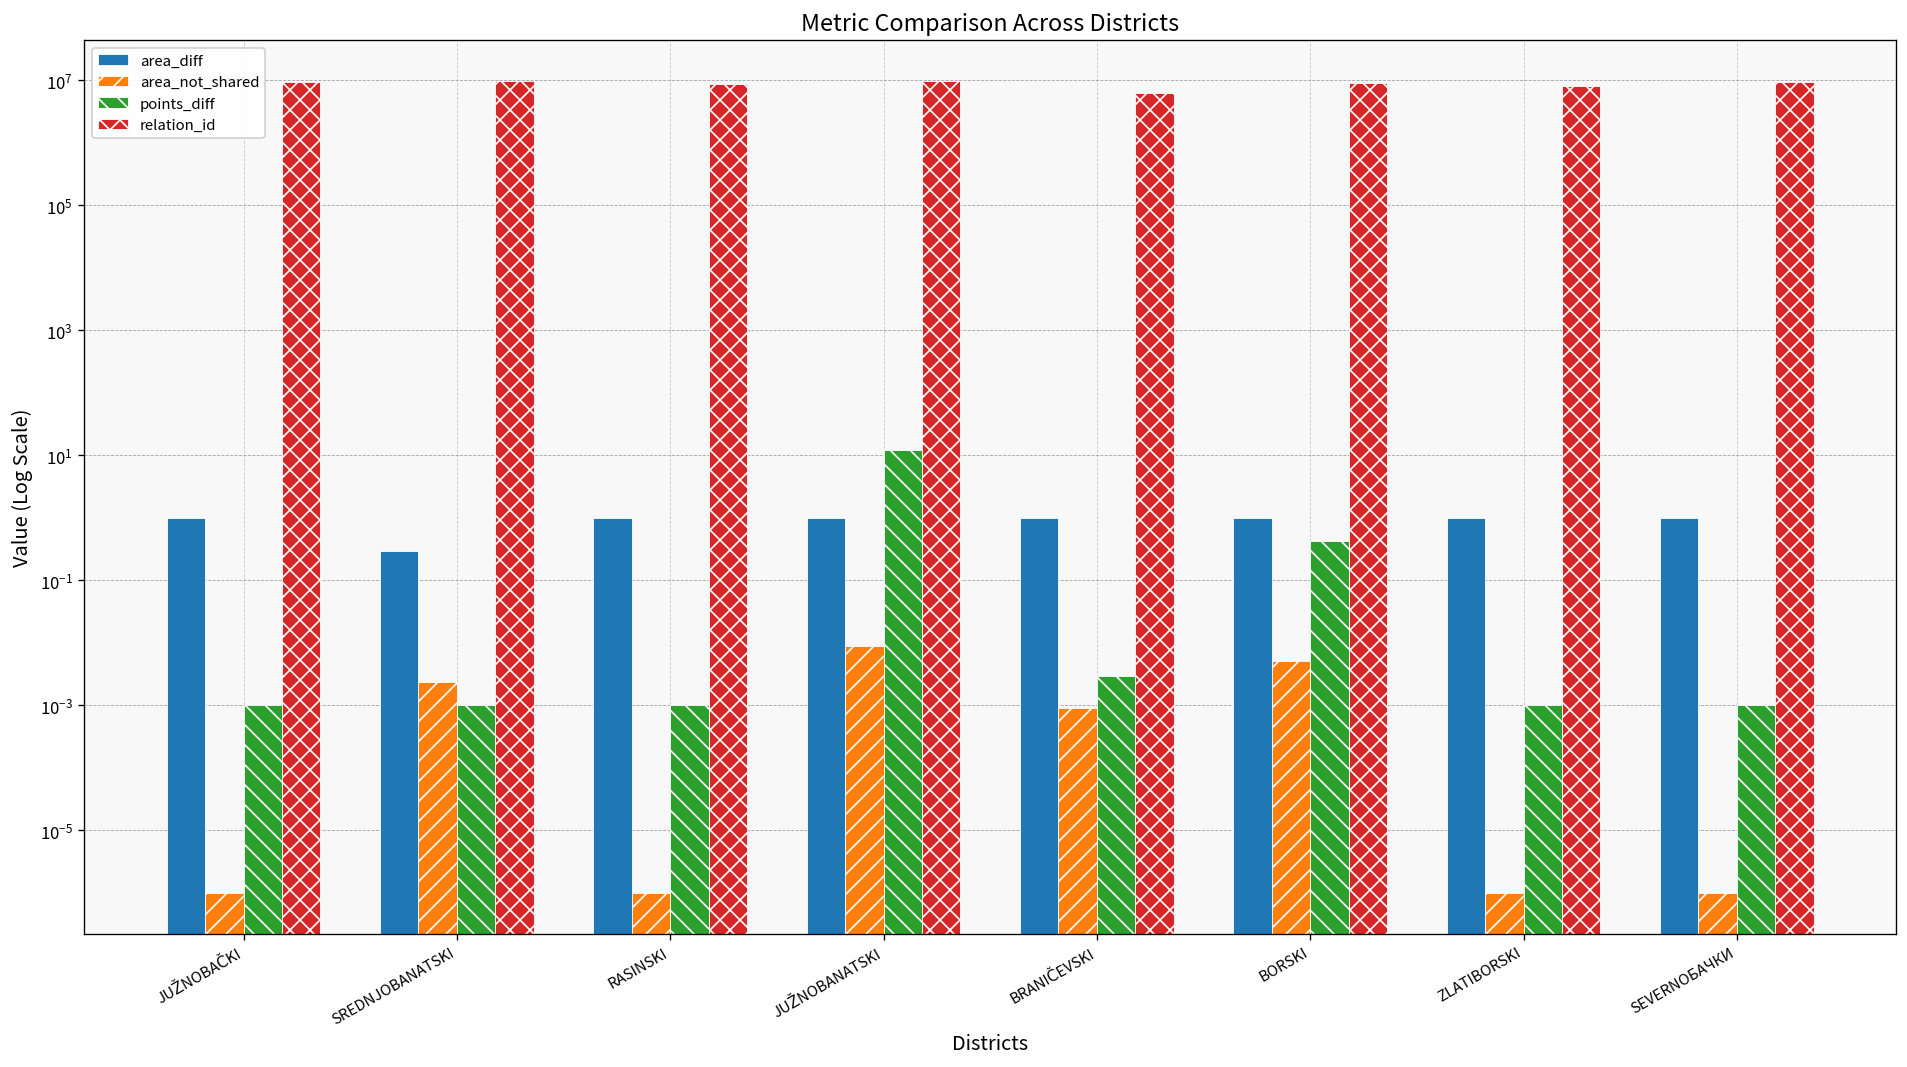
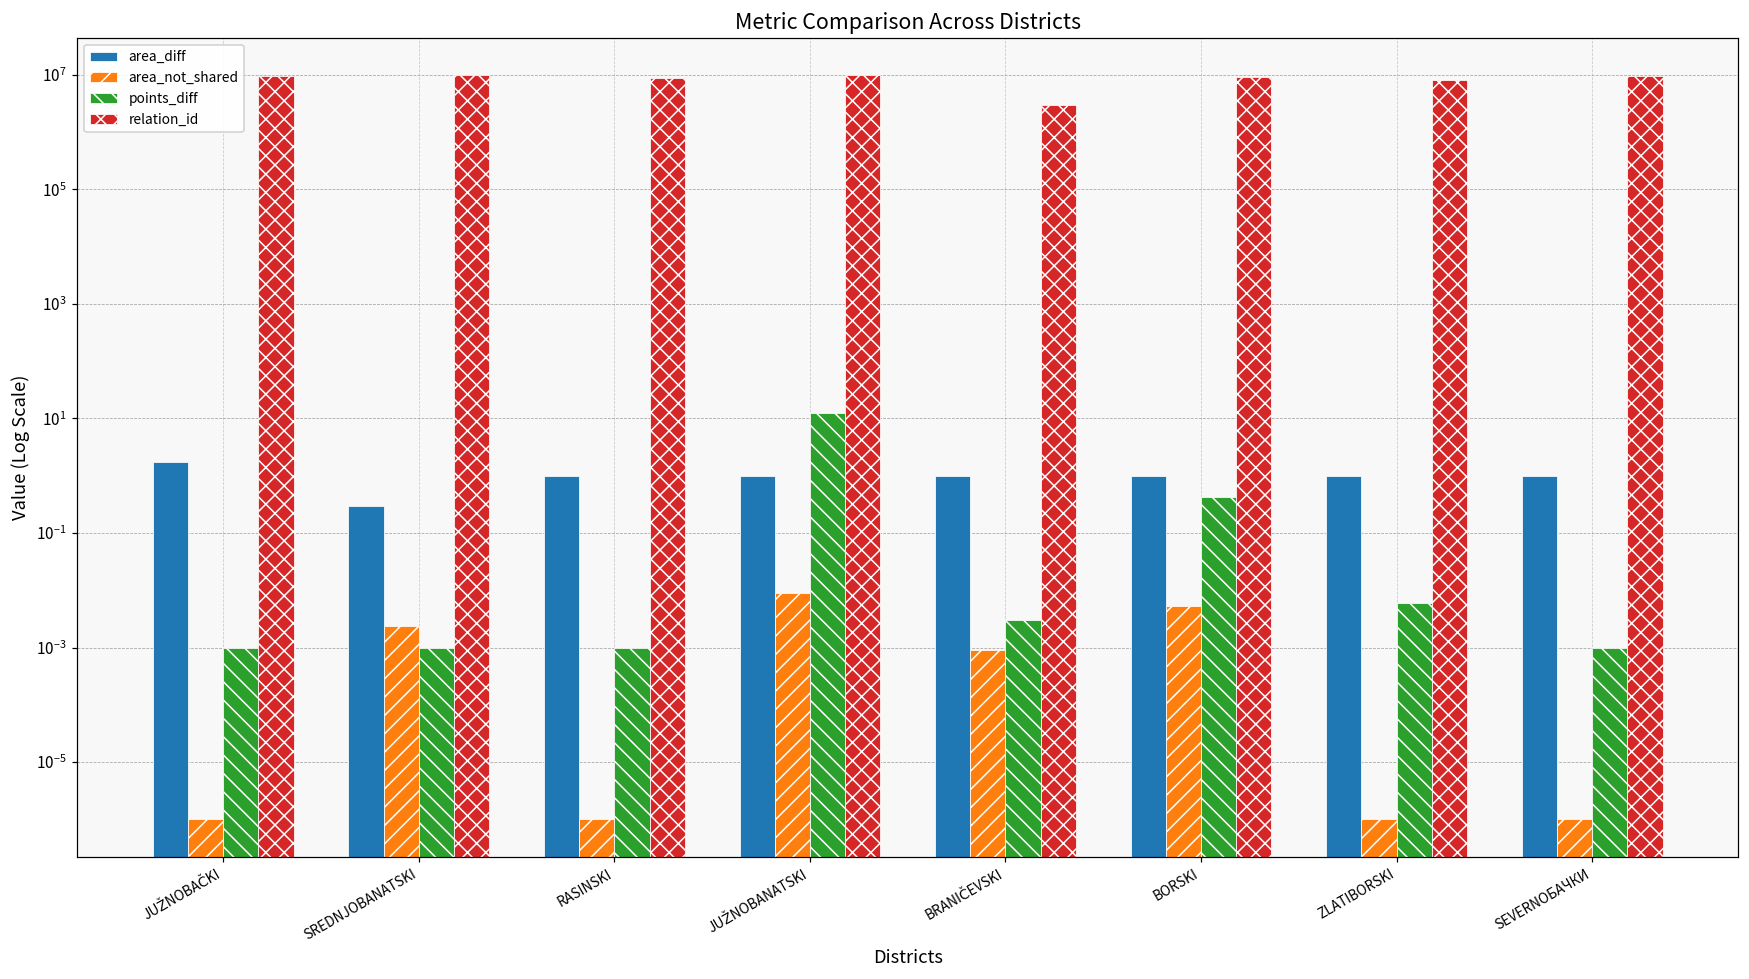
area_diff, JUŽNOBAČKI: 1.0 -> 1.7
relation_id, BRANIČEVSKI: 6000000 -> 3000000
points_diff, ZLATIBORSKI: 0.001 -> 0.006
